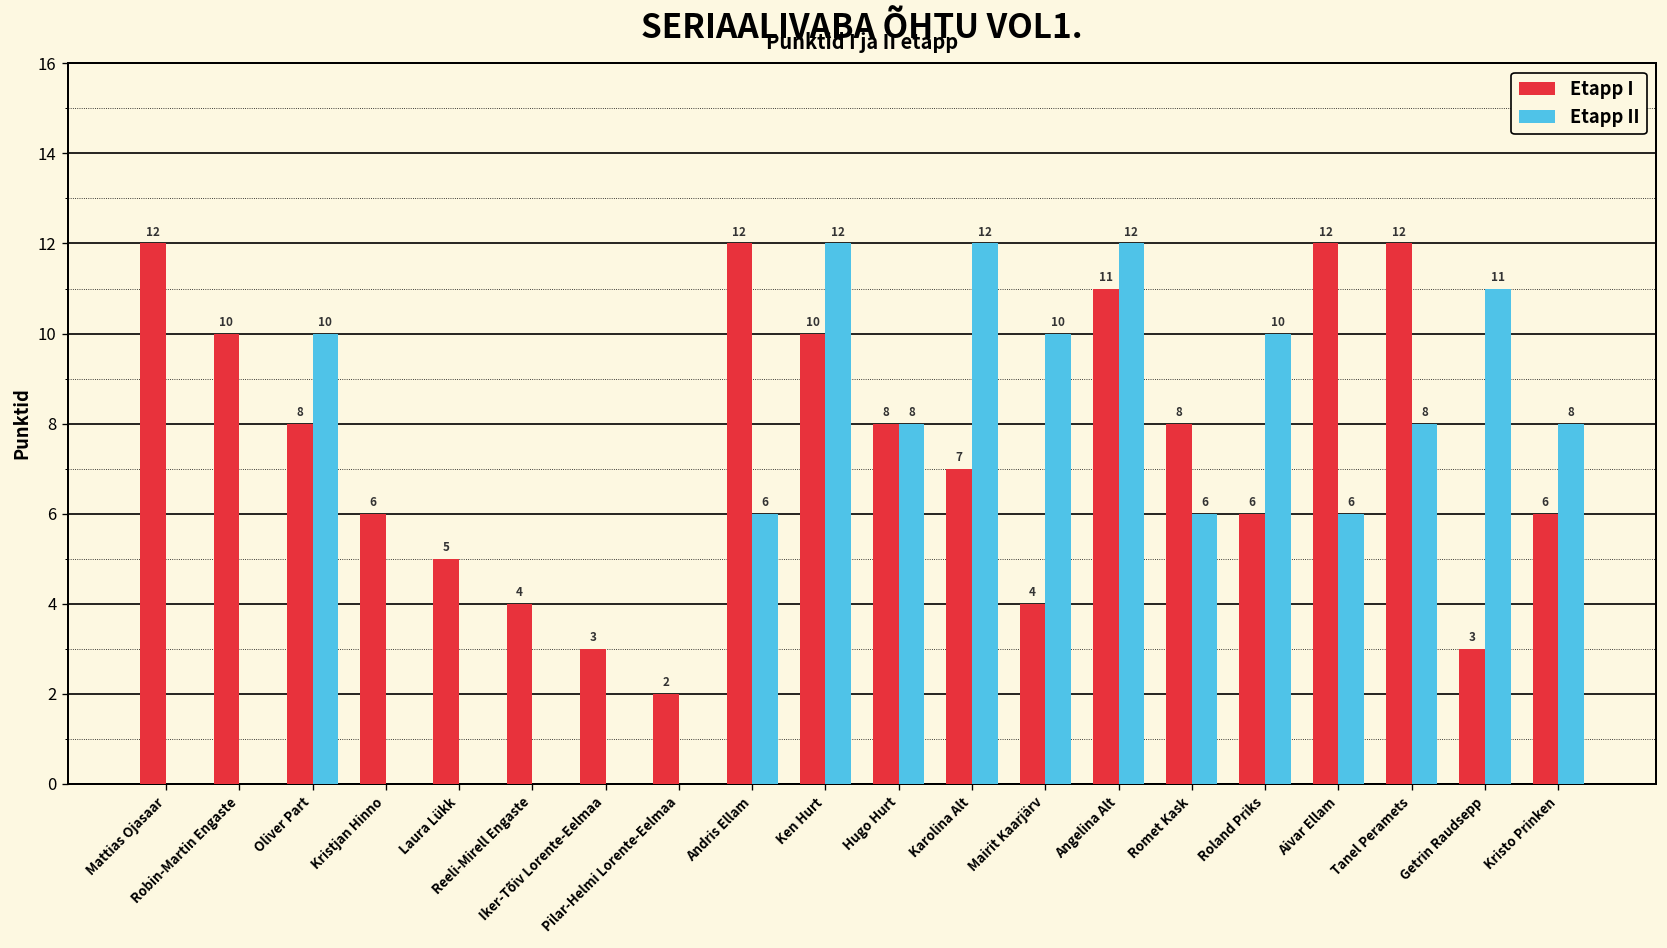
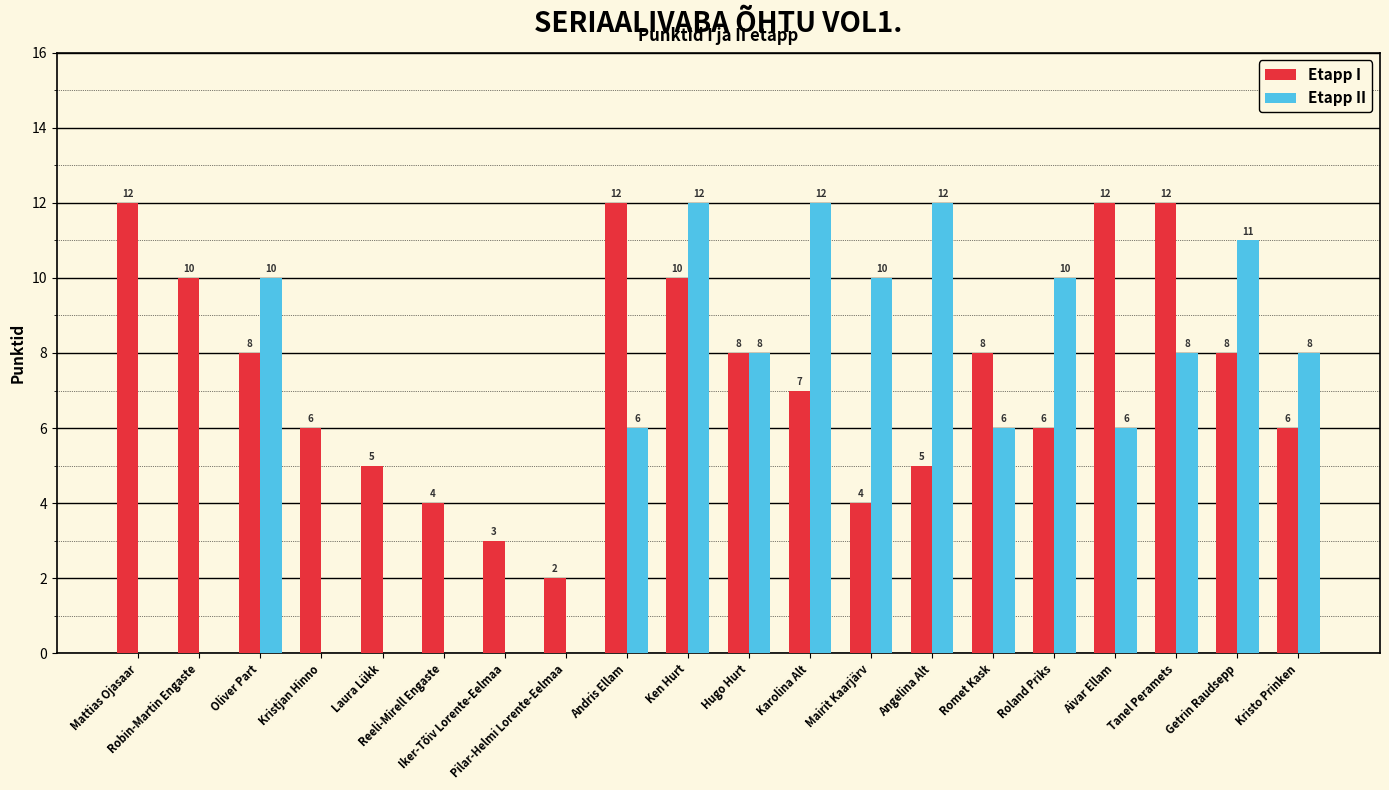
Etapp I, Angelina Alt: 11 -> 5
Etapp I, Getrin Raudsepp: 3 -> 8
